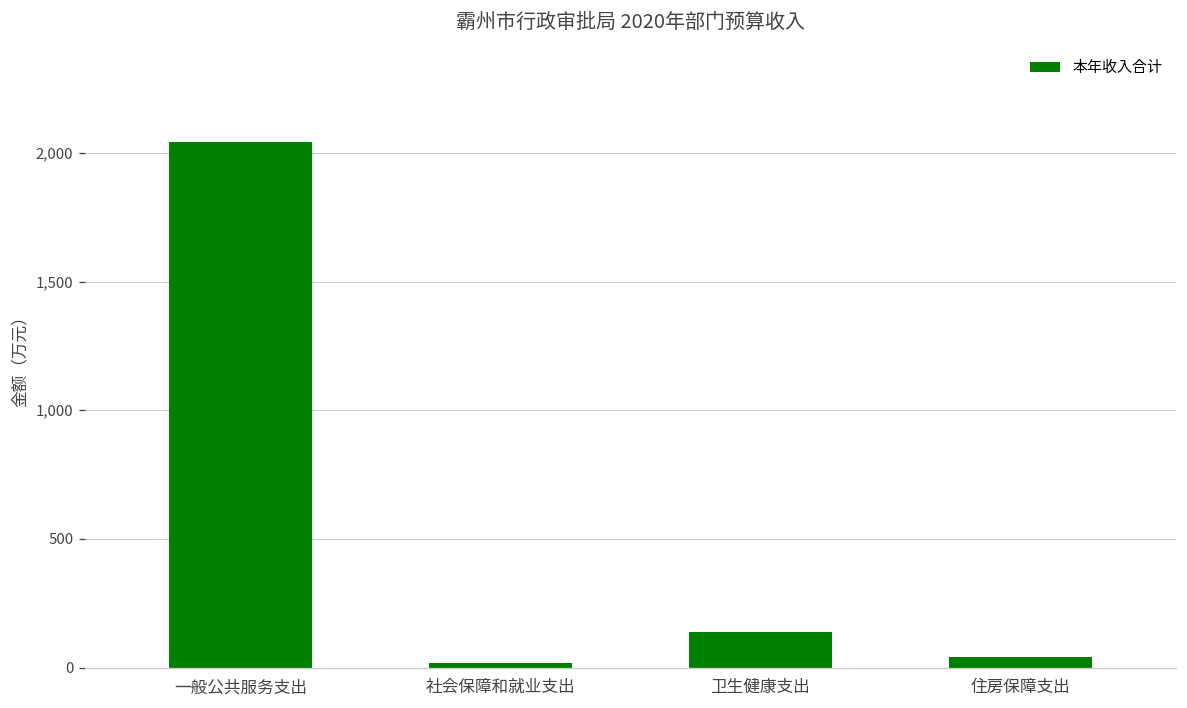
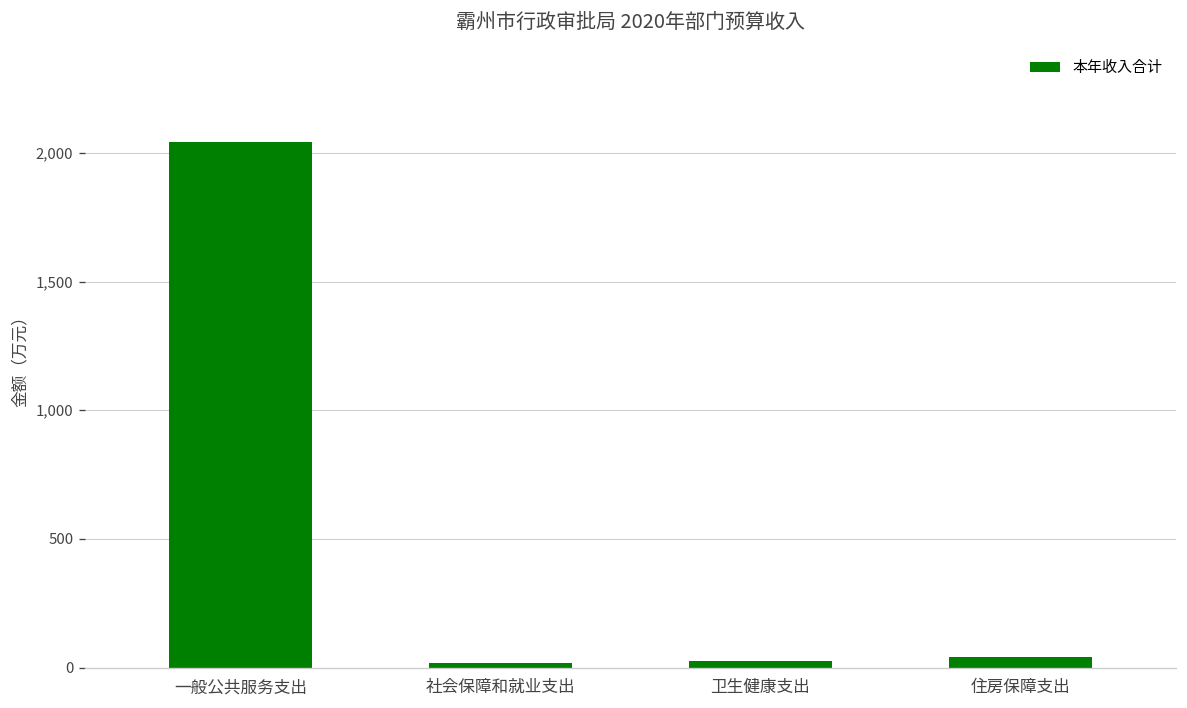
卫生健康支出: 140 -> 30
